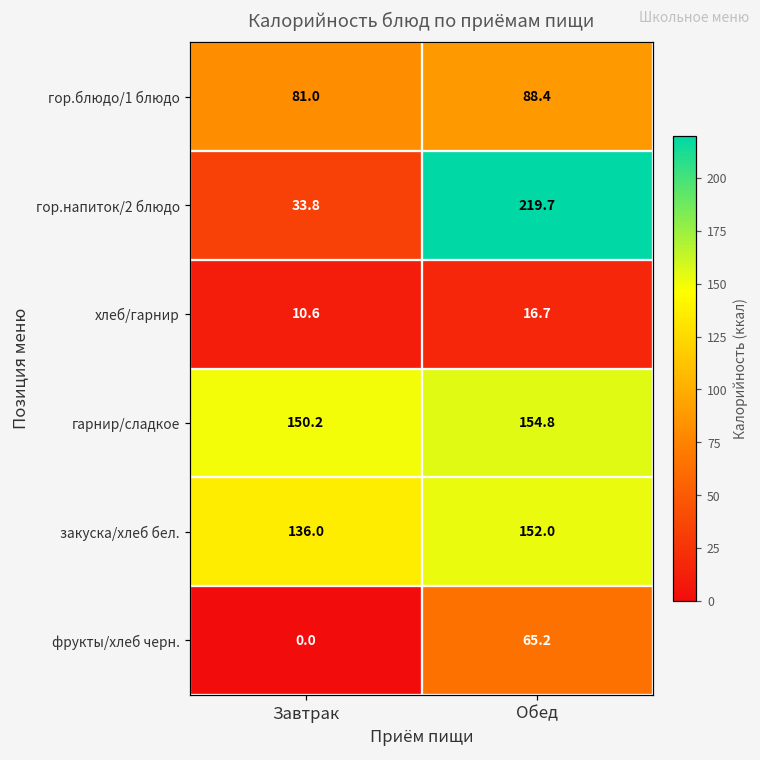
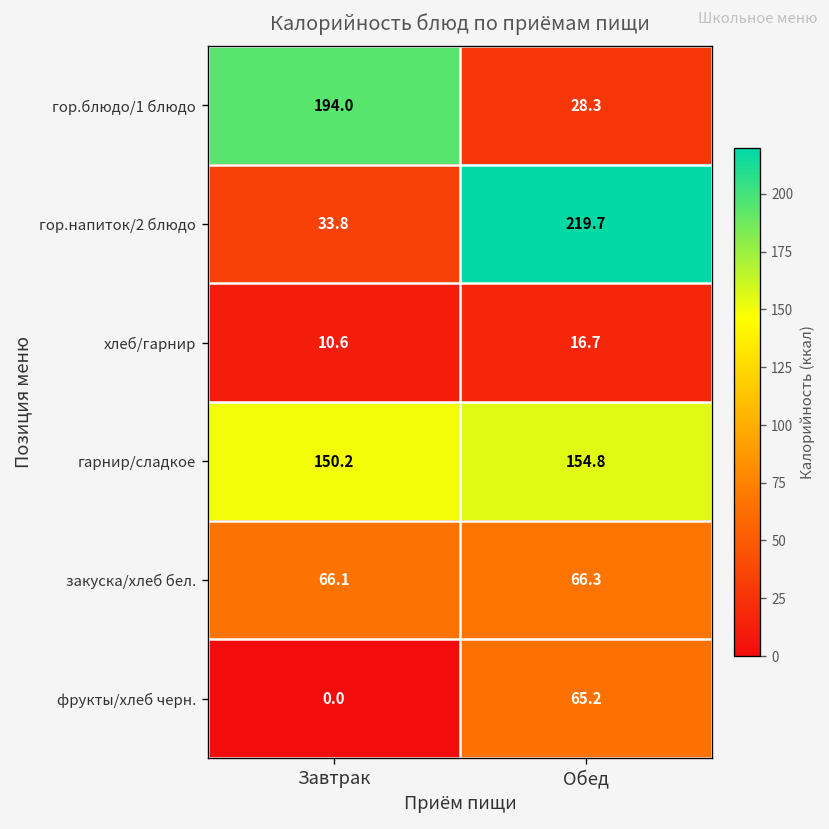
гор.блюдо/1 блюдо, Завтрак: 81.0 -> 194.0
гор.блюдо/1 блюдо, Обед: 88.4 -> 28.3
закуска/хлеб бел., Завтрак: 136.0 -> 66.1
закуска/хлеб бел., Обед: 152.0 -> 66.3
